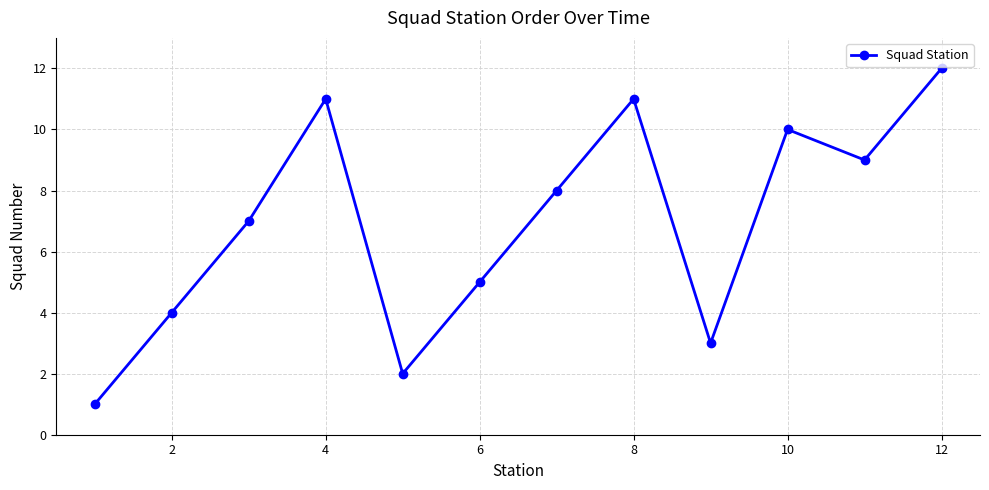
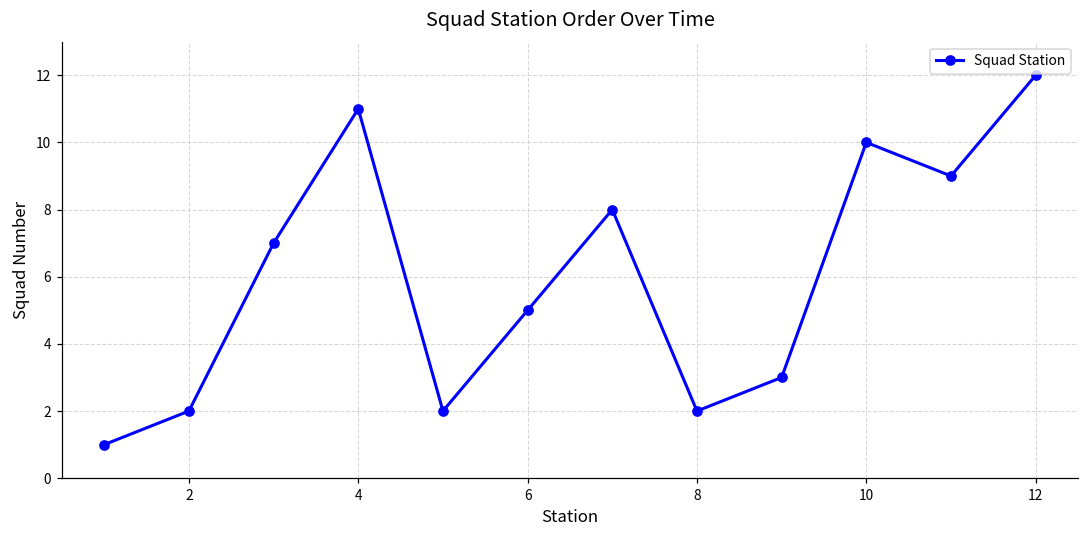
2: 4 -> 2
8: 11 -> 2
